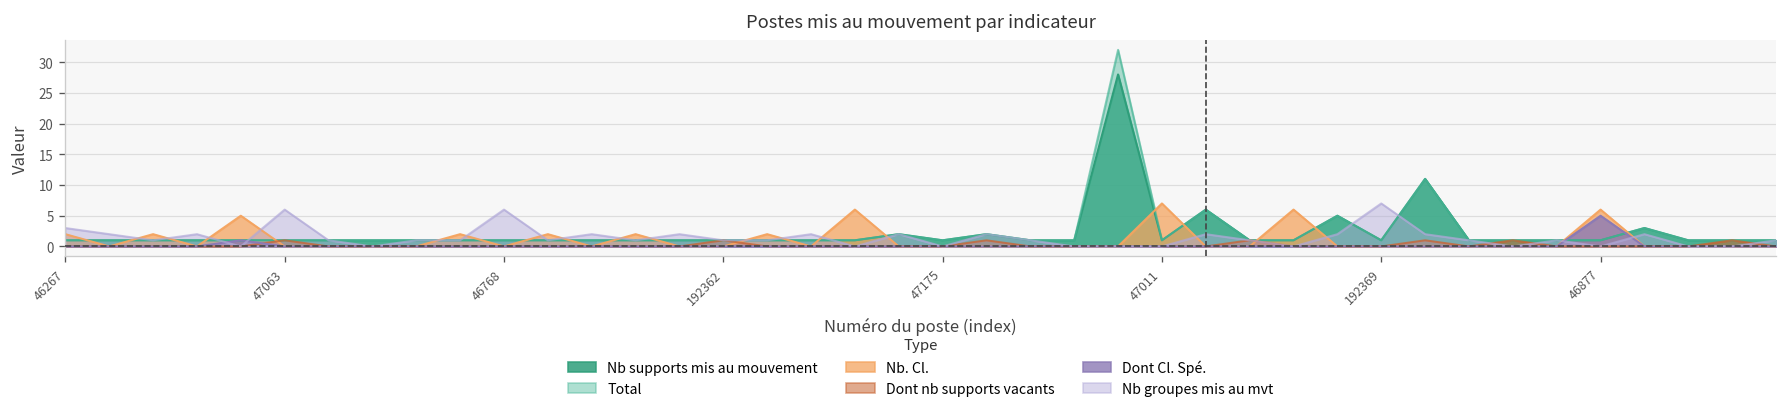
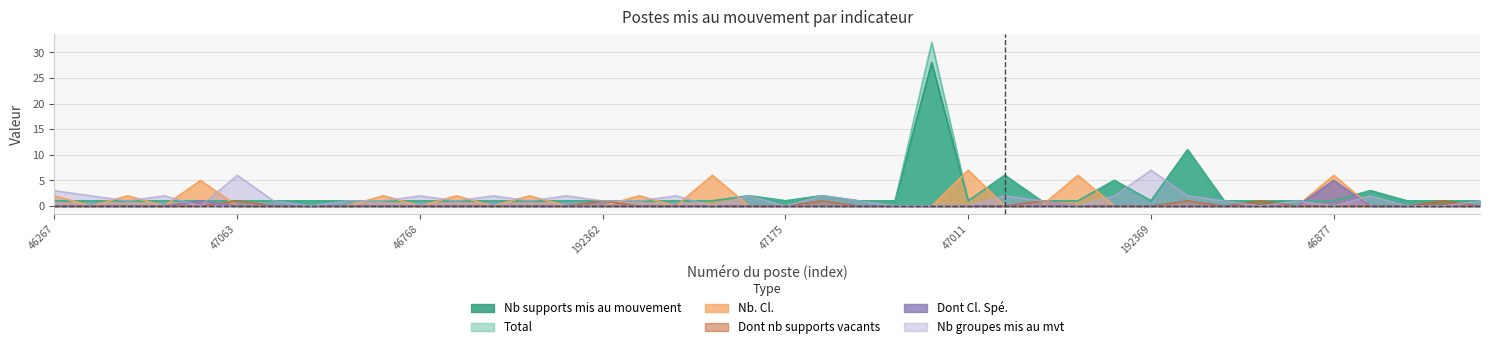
Nb groupes mis au mvt, 46768: 6 -> 2
